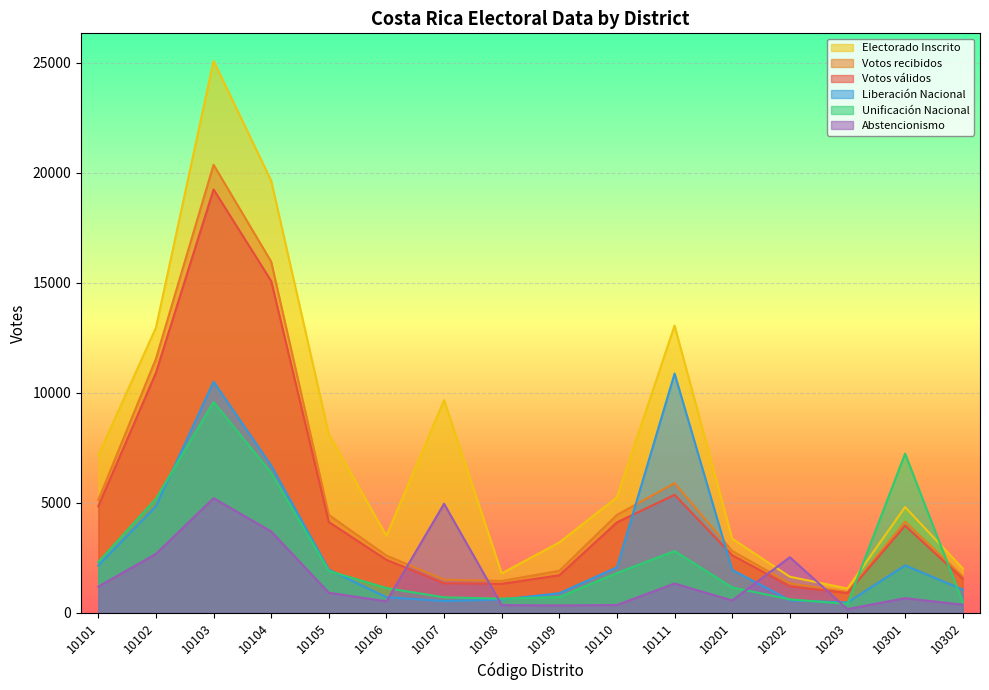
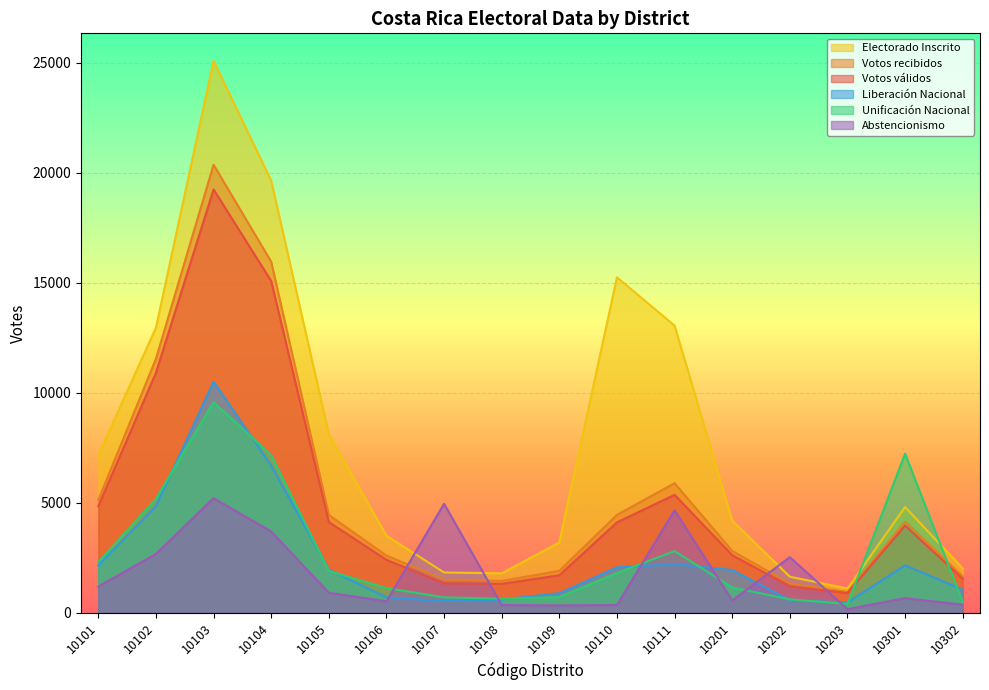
Unificación Nacional, 10104: 6400 -> 7200
Electorado Inscrito, 10107: 9700 -> 1800
Electorado Inscrito, 10110: 5200 -> 15300
Liberación Nacional, 10111: 10900 -> 2200
Abstencionismo, 10111: 1300 -> 4700
Electorado Inscrito, 10201: 3400 -> 4200
